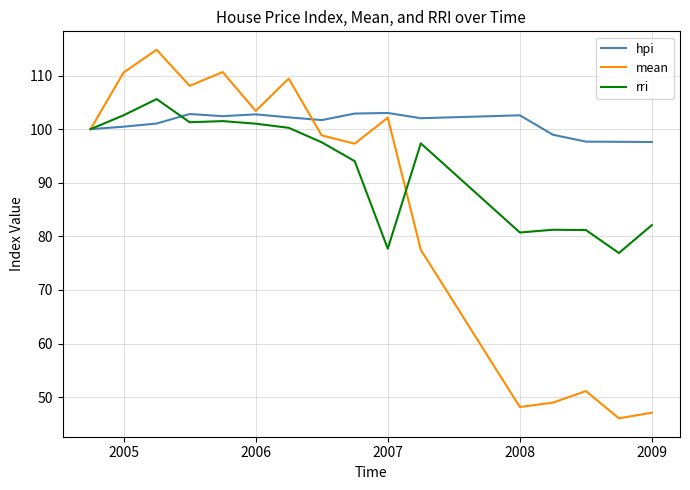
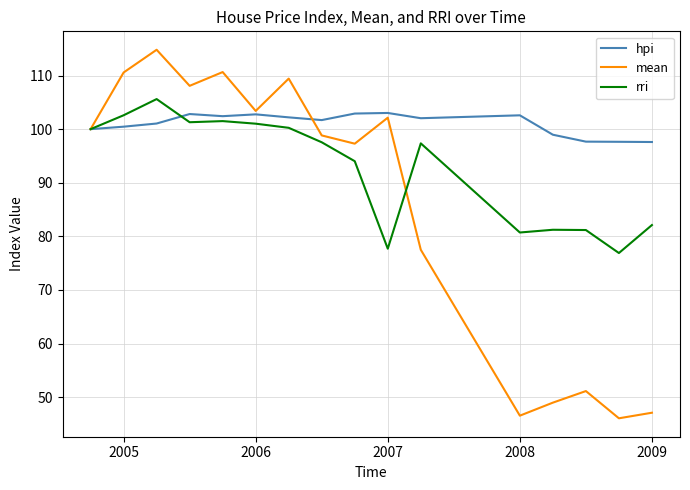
mean, 2008: 48 -> 47
